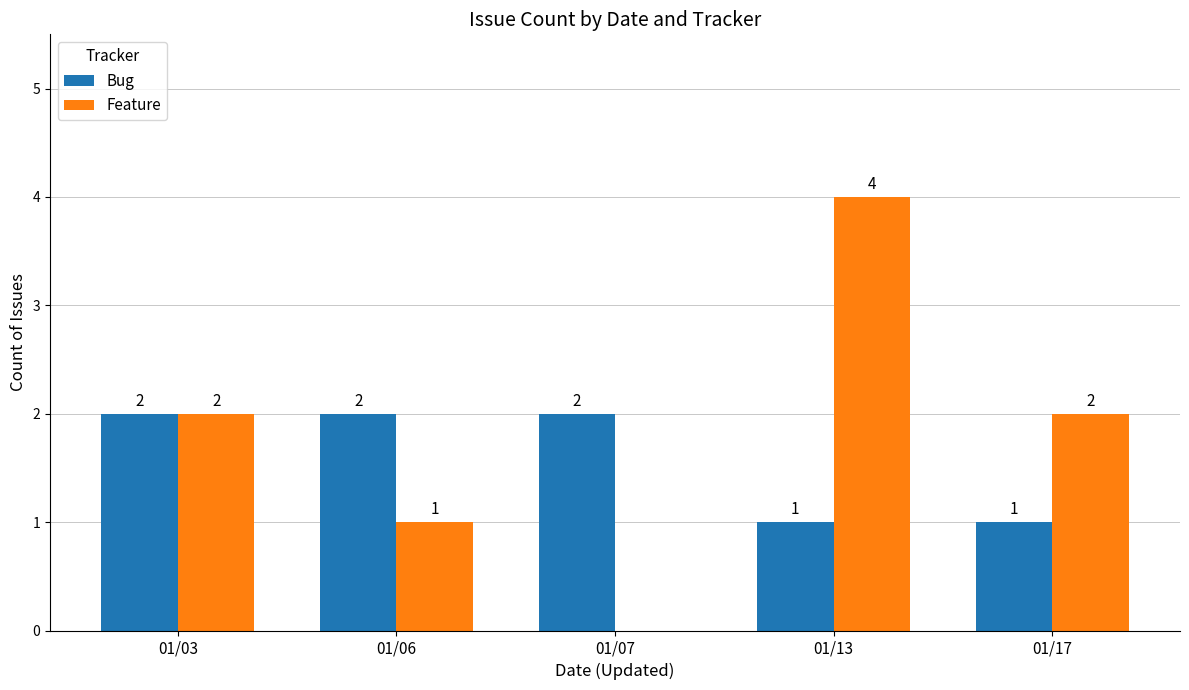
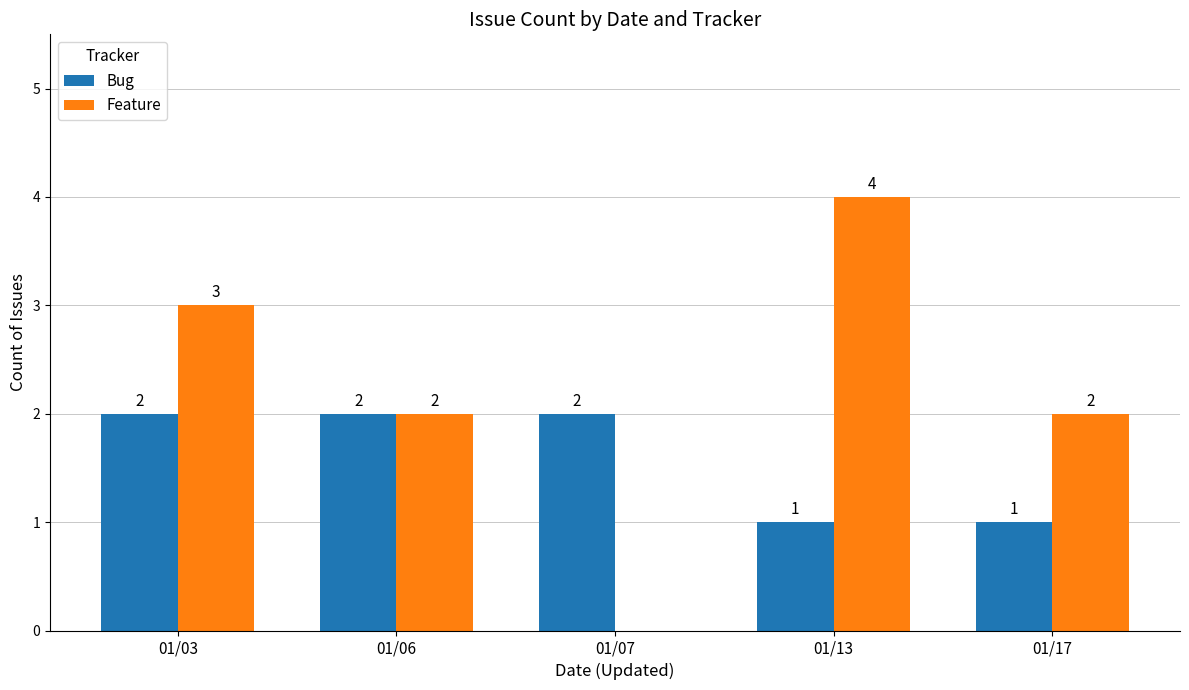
Feature, 01/03: 2 -> 3
Feature, 01/06: 1 -> 2
